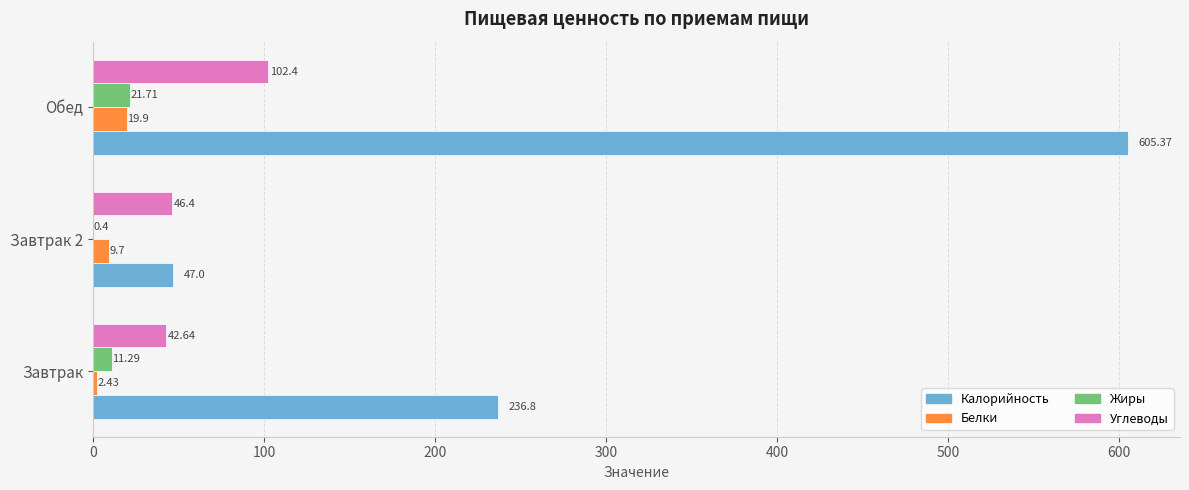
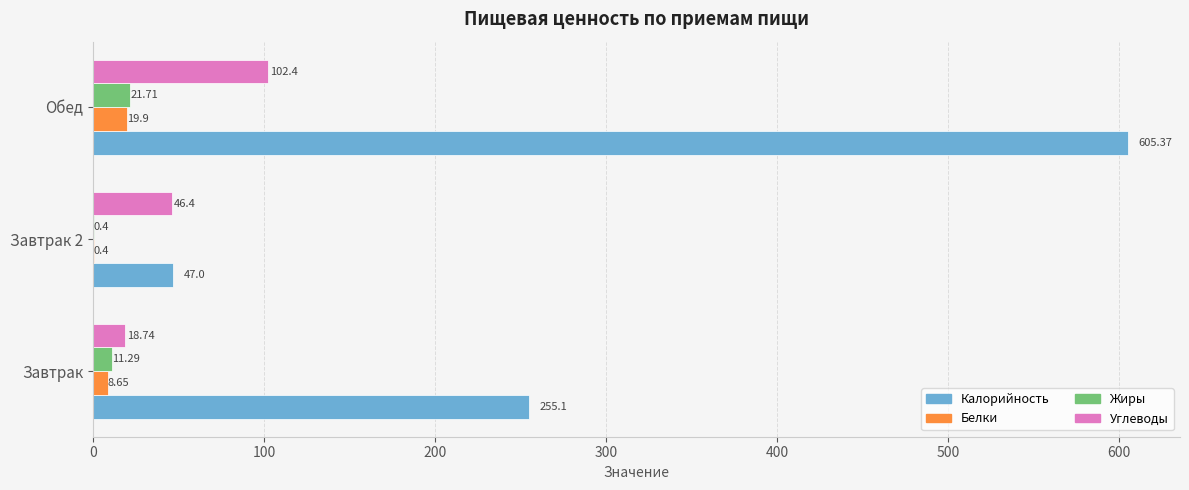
Белки, Завтрак 2: 9.7 -> 0.4
Углеводы, Завтрак: 42.64 -> 18.74
Белки, Завтрак: 2.43 -> 8.65
Калорийность, Завтрак: 236.8 -> 255.1
